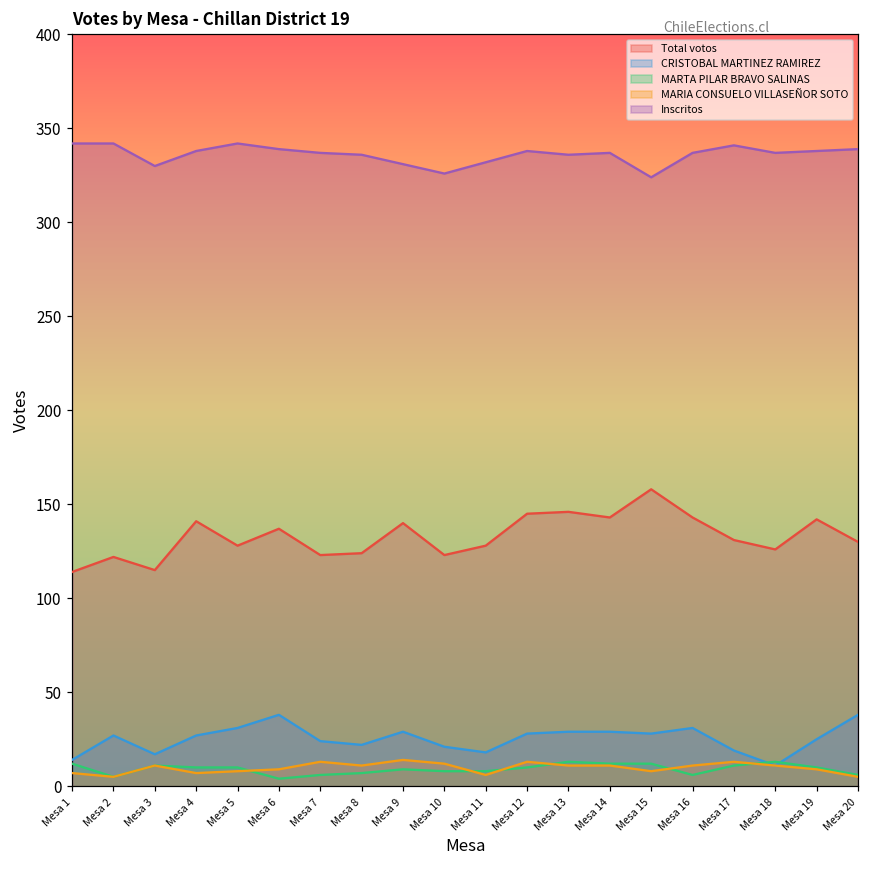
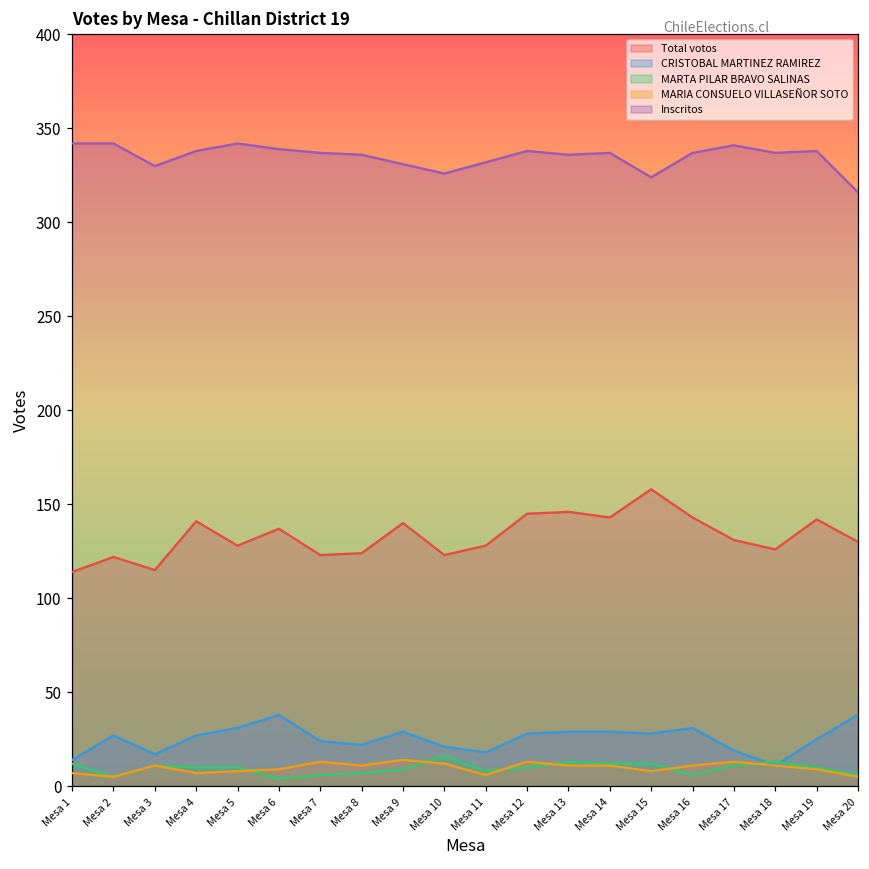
MARTA PILAR BRAVO SALINAS, Mesa 10: 8 -> 16
Inscritos, Mesa 20: 339 -> 316
